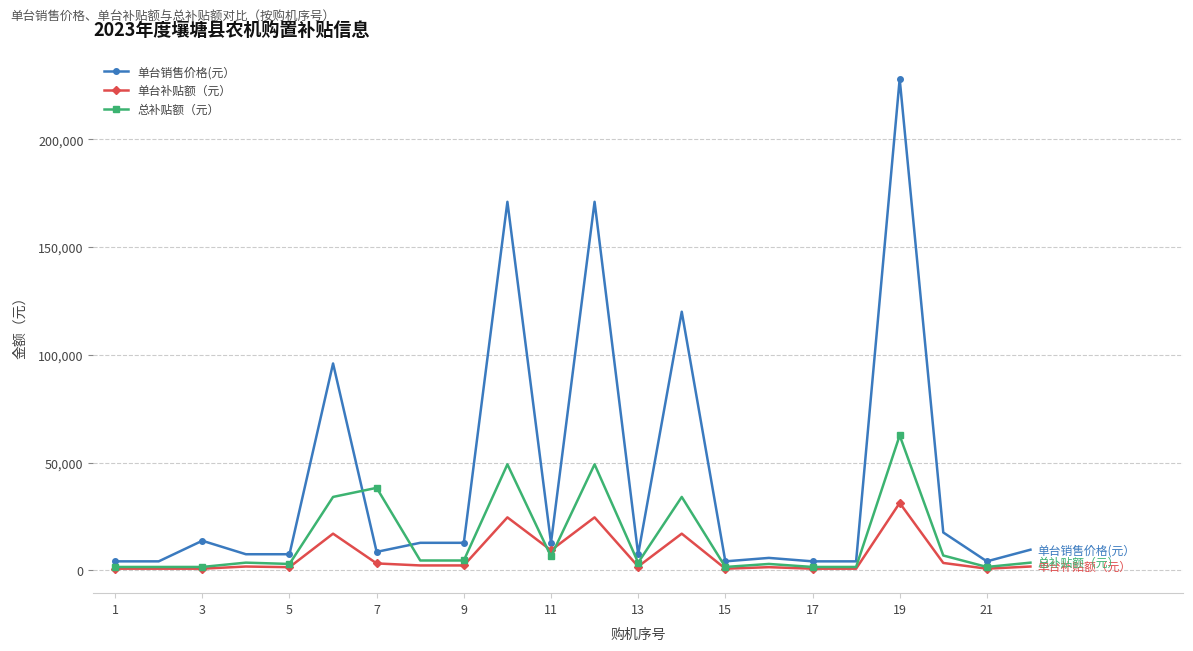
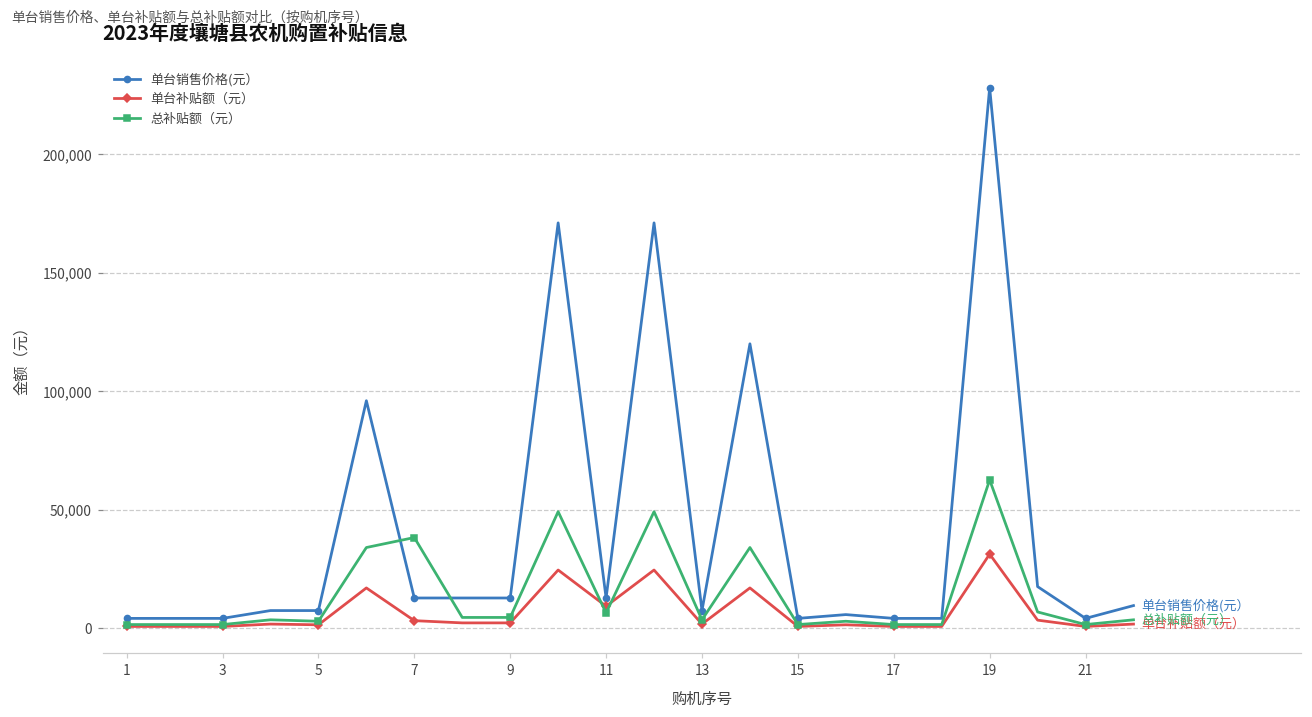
单台销售价格(元）, 3: 14,000 -> 4,000
单台销售价格(元）, 7: 9,000 -> 13,000
